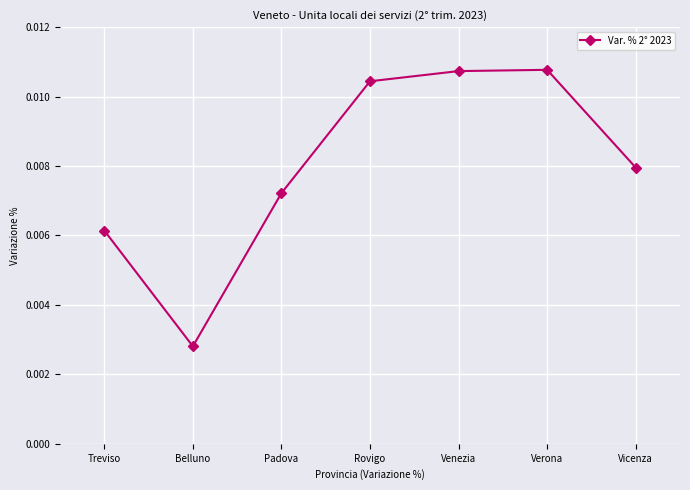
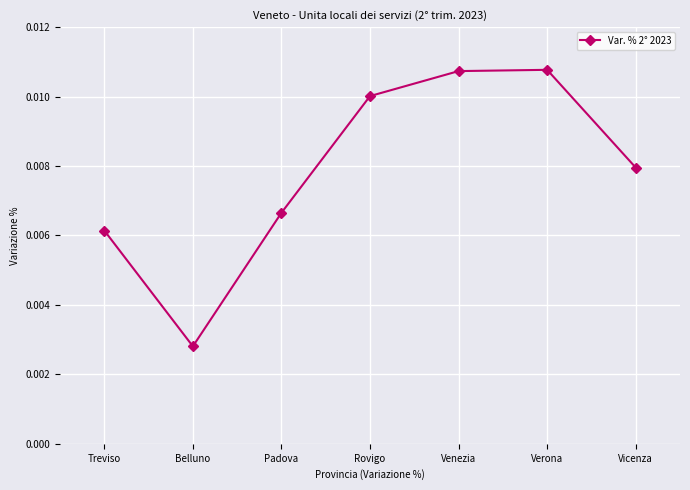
Padova: 0.0072 -> 0.0067
Rovigo: 0.0104 -> 0.0100
